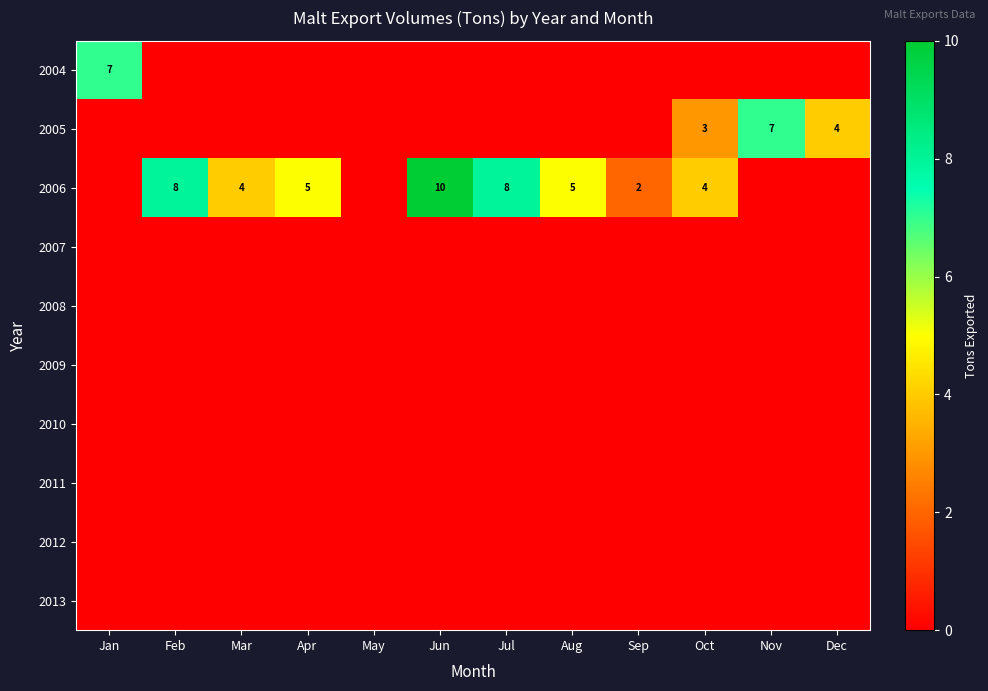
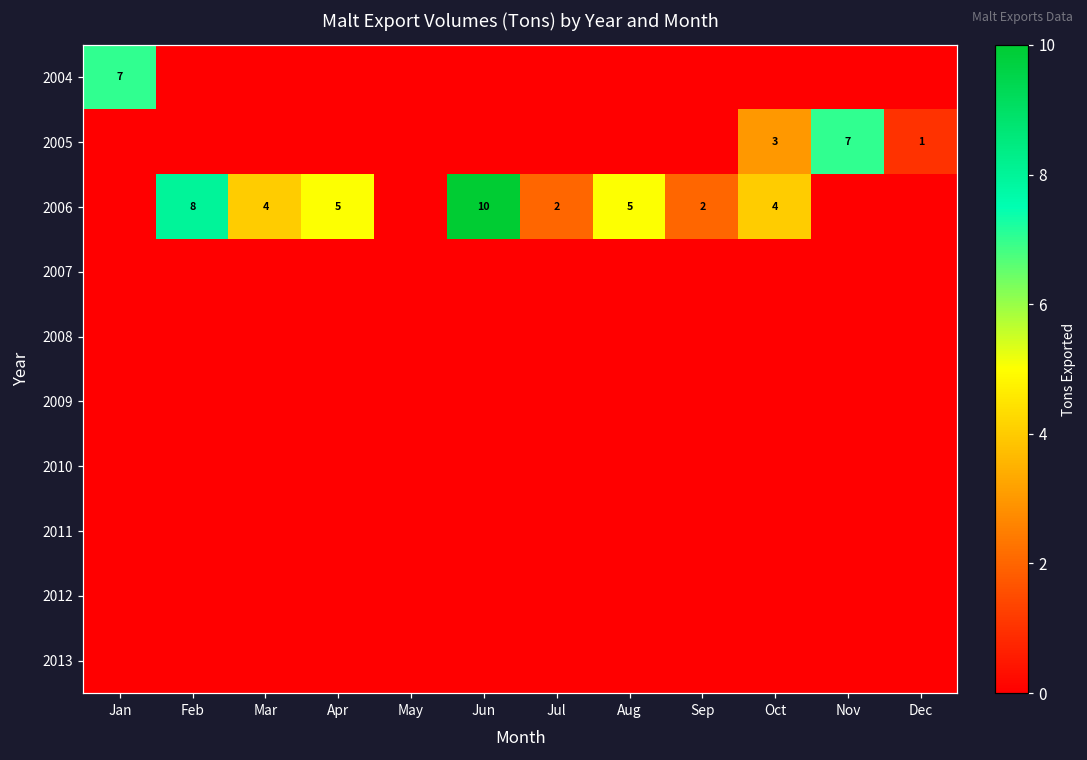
2005, Dec: 4 -> 1
2006, Jul: 8 -> 2
